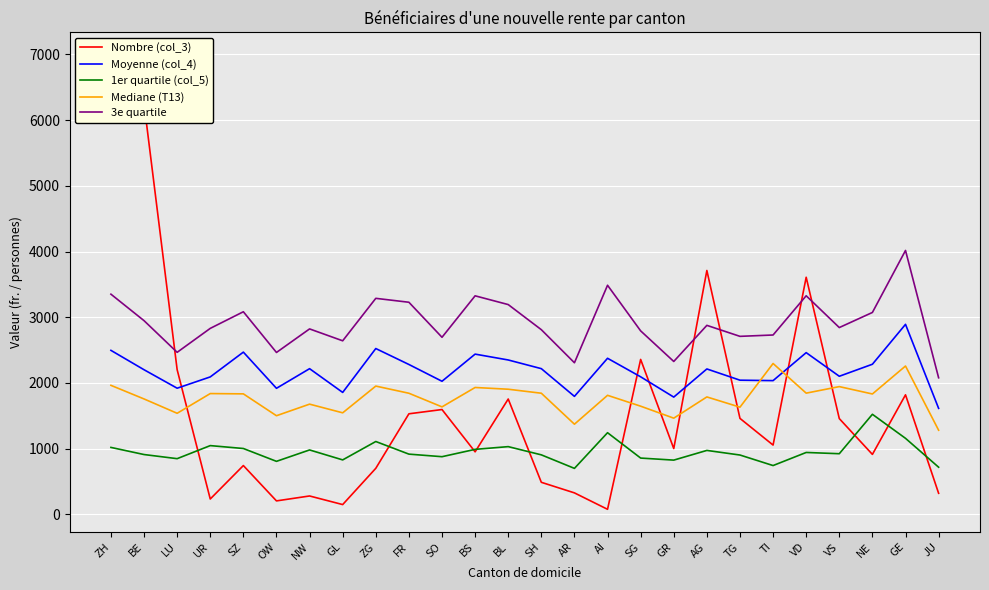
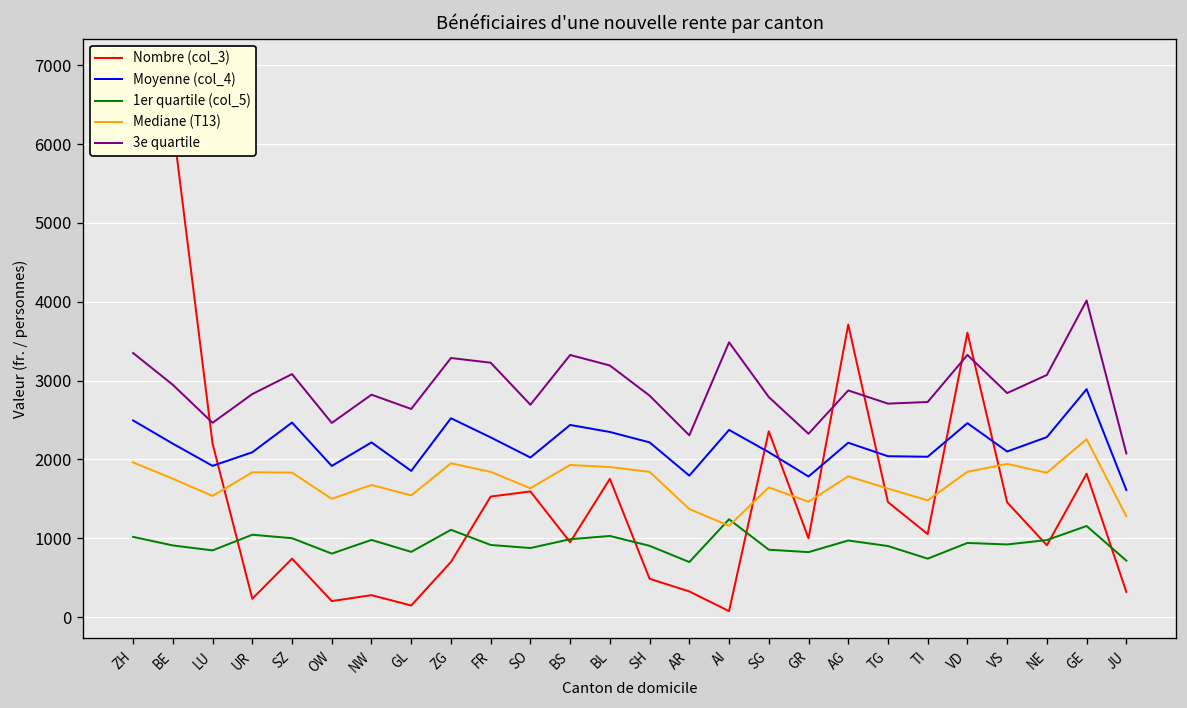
Mediane (T13), AI: 1800 -> 1200
Mediane (T13), TI: 2300 -> 1500
1er quartile (col_5), NE: 1500 -> 1000
